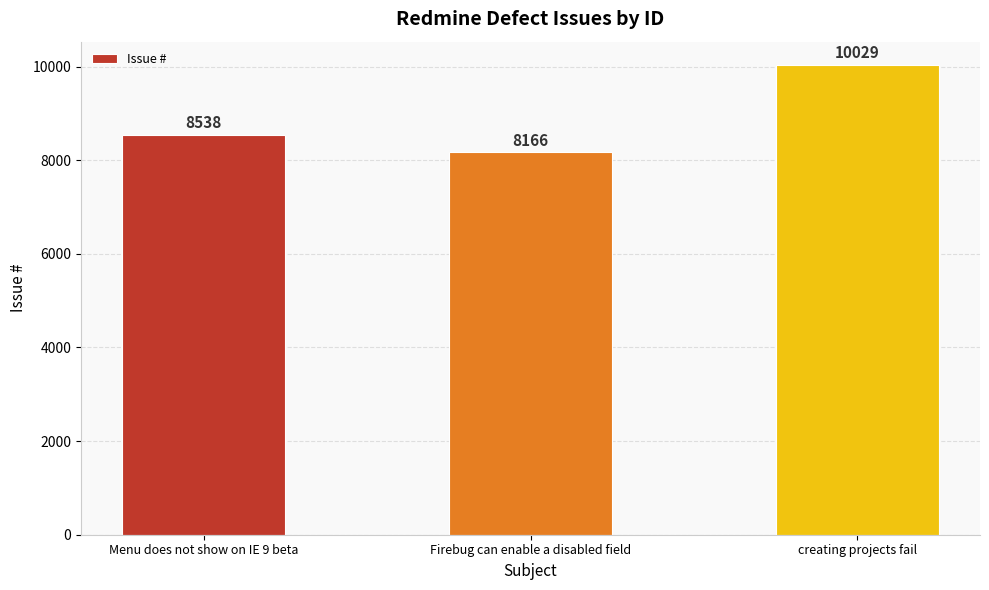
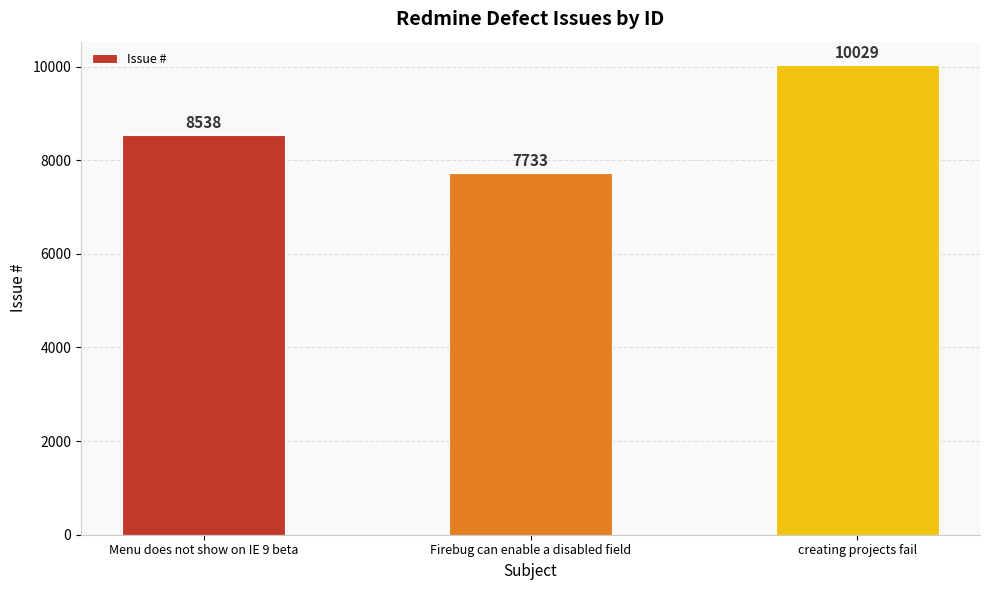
Firebug can enable a disabled field: 8166 -> 7733
